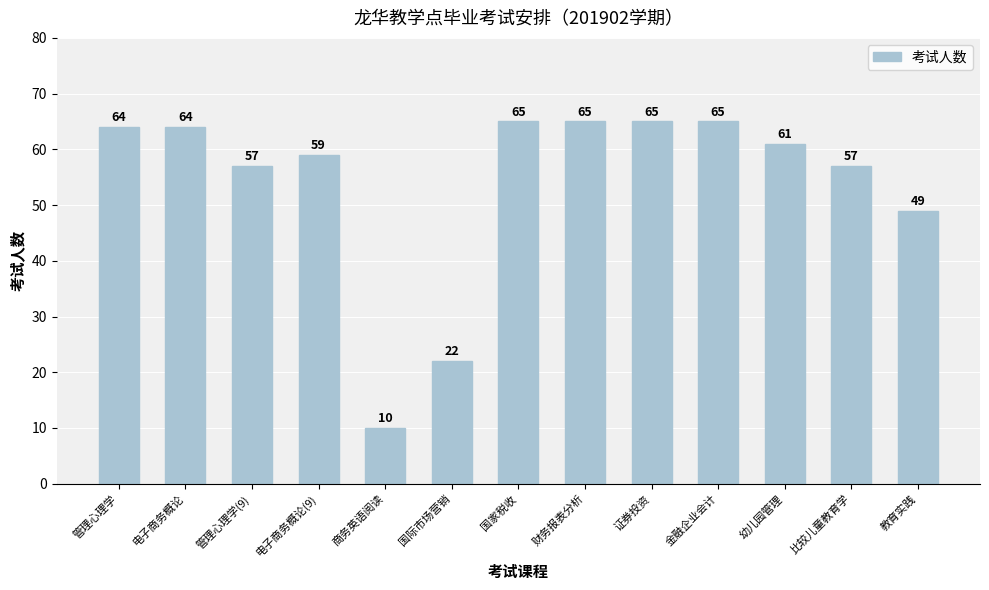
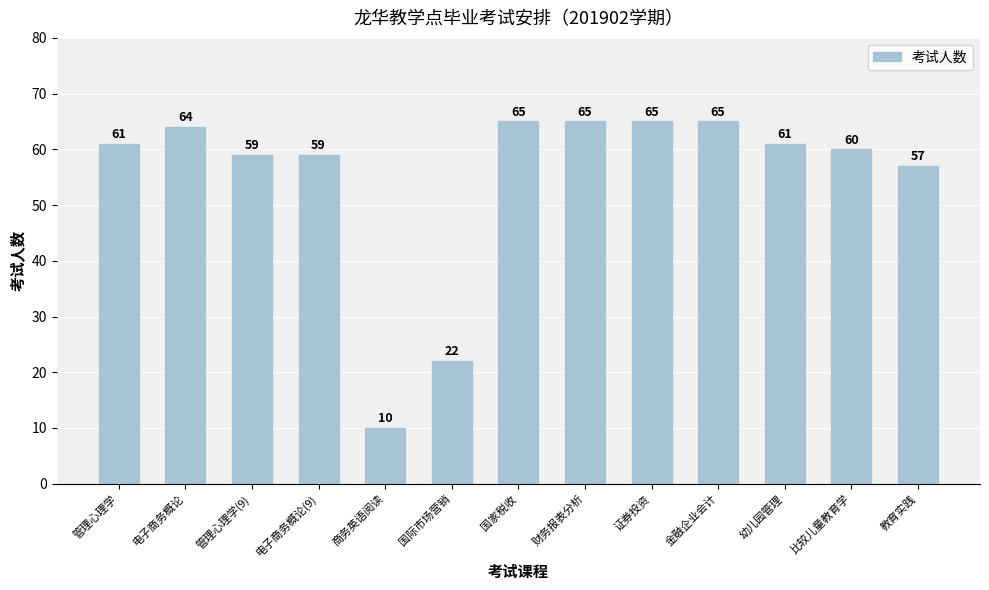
管理心理学: 64 -> 61
管理心理学(9): 57 -> 59
比较儿童教育学: 57 -> 60
教育实践: 49 -> 57
